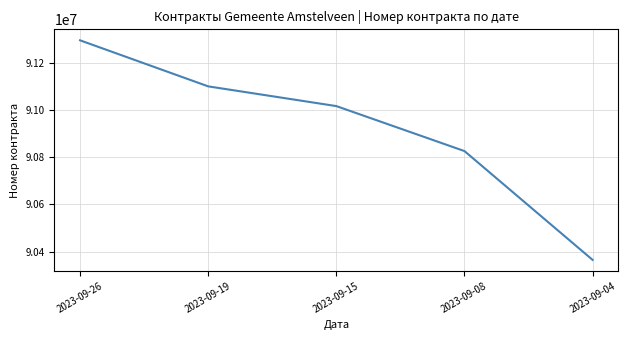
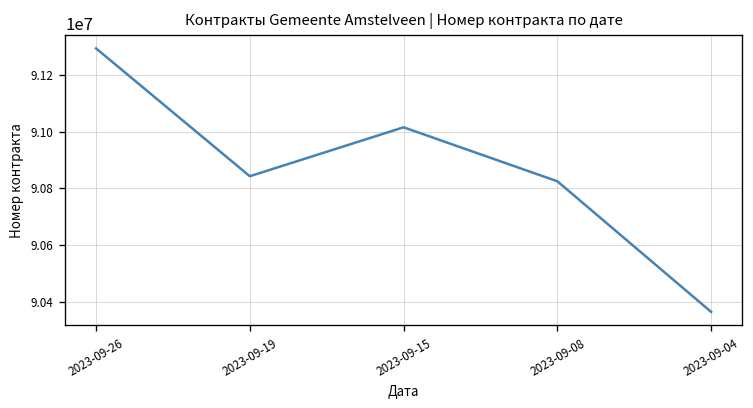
2023-09-19: 91100000 -> 90840000
